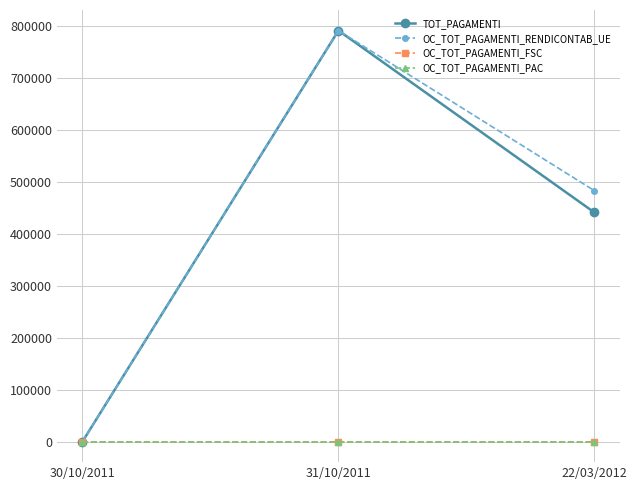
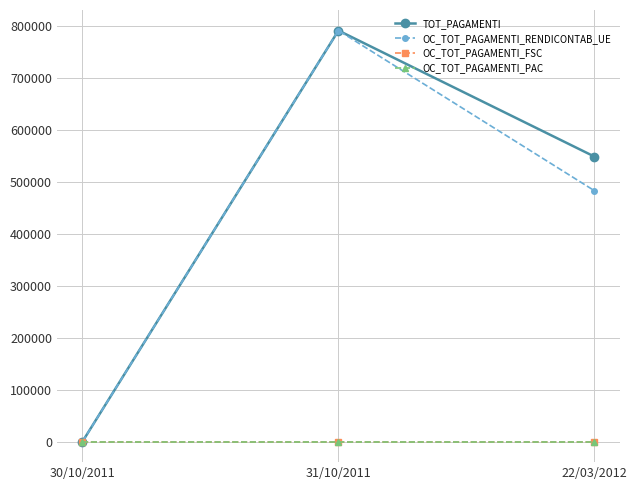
TOT_PAGAMENTI, 22/03/2012: 440000 -> 550000
